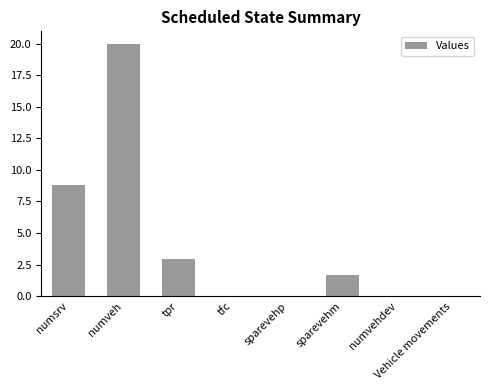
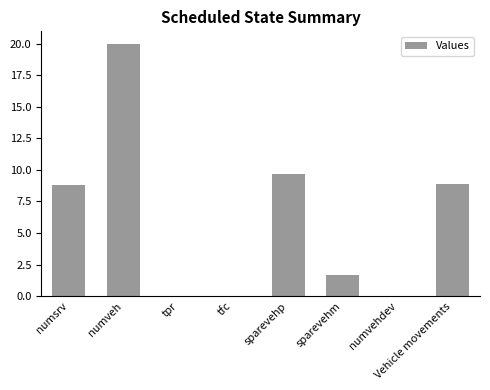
tpr: 2.9 -> 0.0
sparevehp: 0.0 -> 9.7
Vehicle movements: 0.0 -> 8.9
